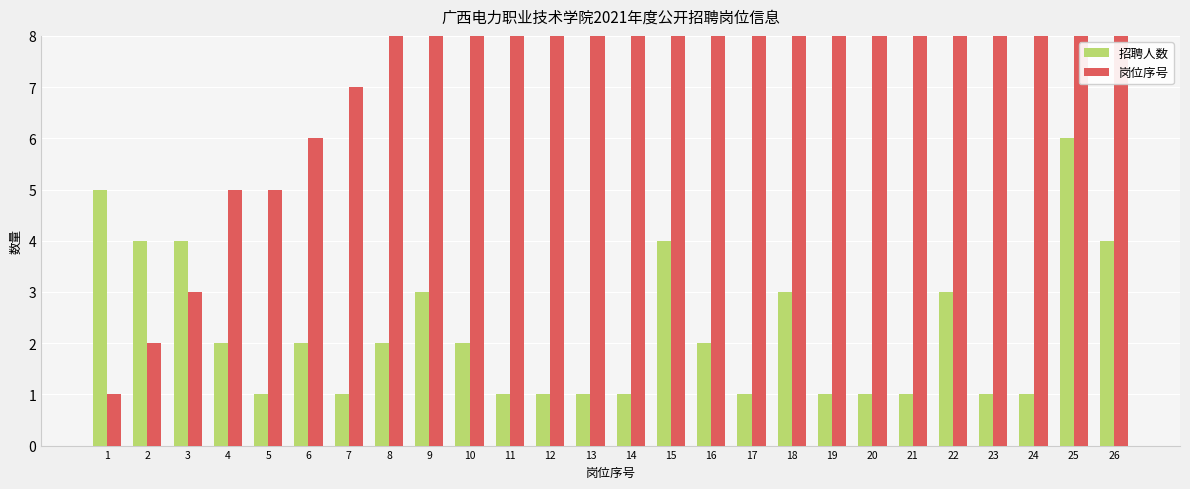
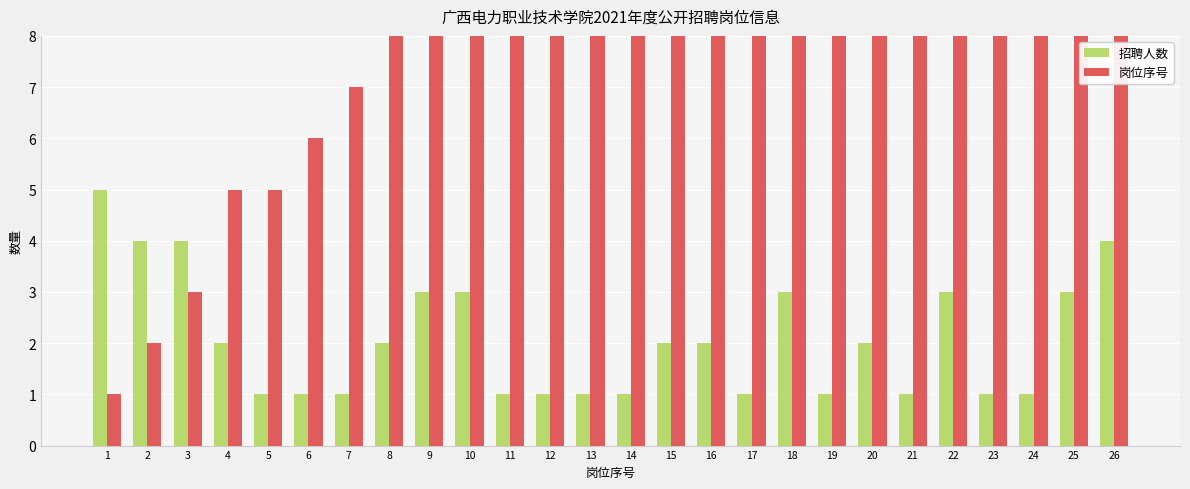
招聘人数, 6: 2 -> 1
招聘人数, 10: 2 -> 3
招聘人数, 15: 4 -> 2
招聘人数, 20: 1 -> 2
招聘人数, 25: 6 -> 3
